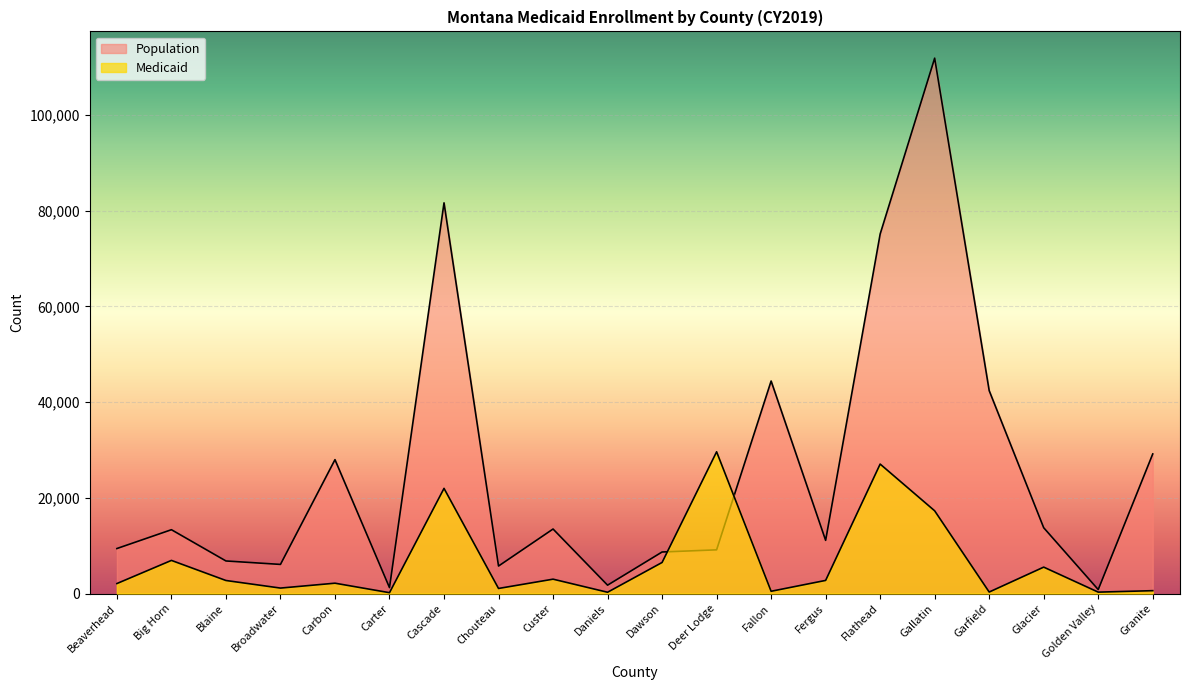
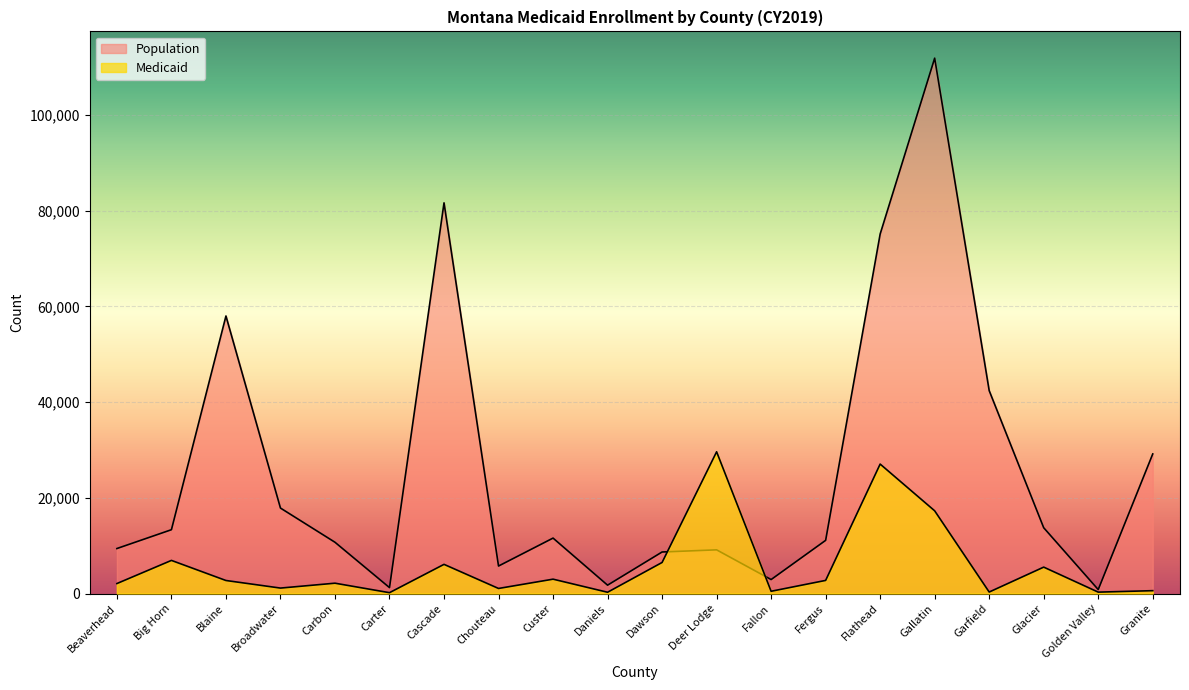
Population, Blaine: 7,000 -> 58,000
Population, Broadwater: 6,000 -> 18,000
Population, Carbon: 28,000 -> 11,000
Medicaid, Cascade: 22,000 -> 6,000
Population, Custer: 13,000 -> 12,000
Population, Fallon: 44,000 -> 3,000
